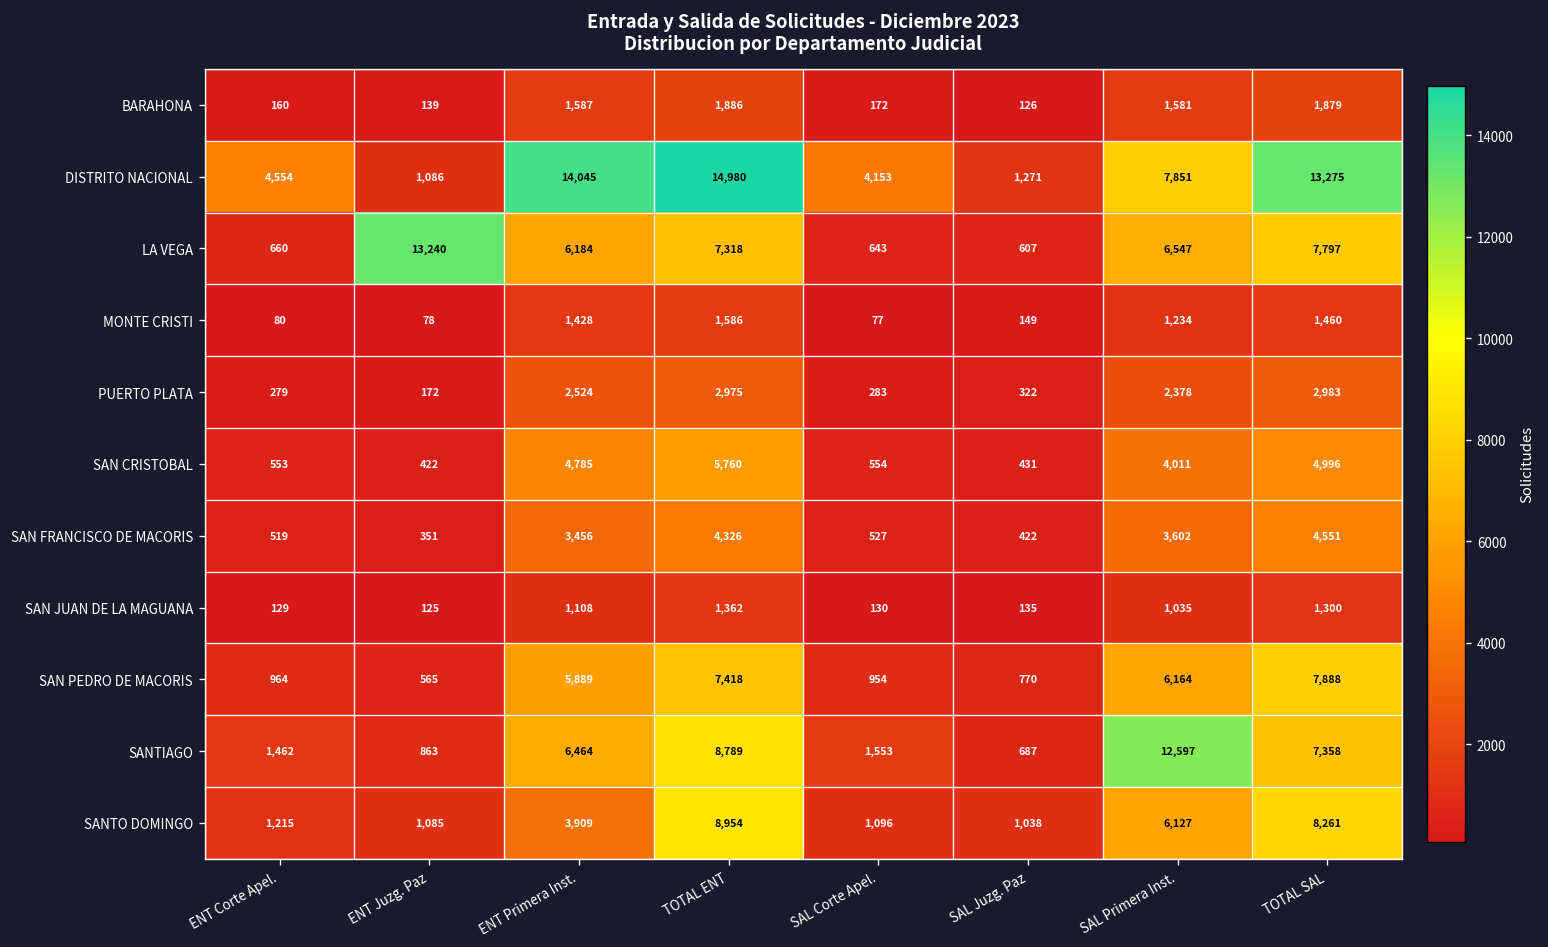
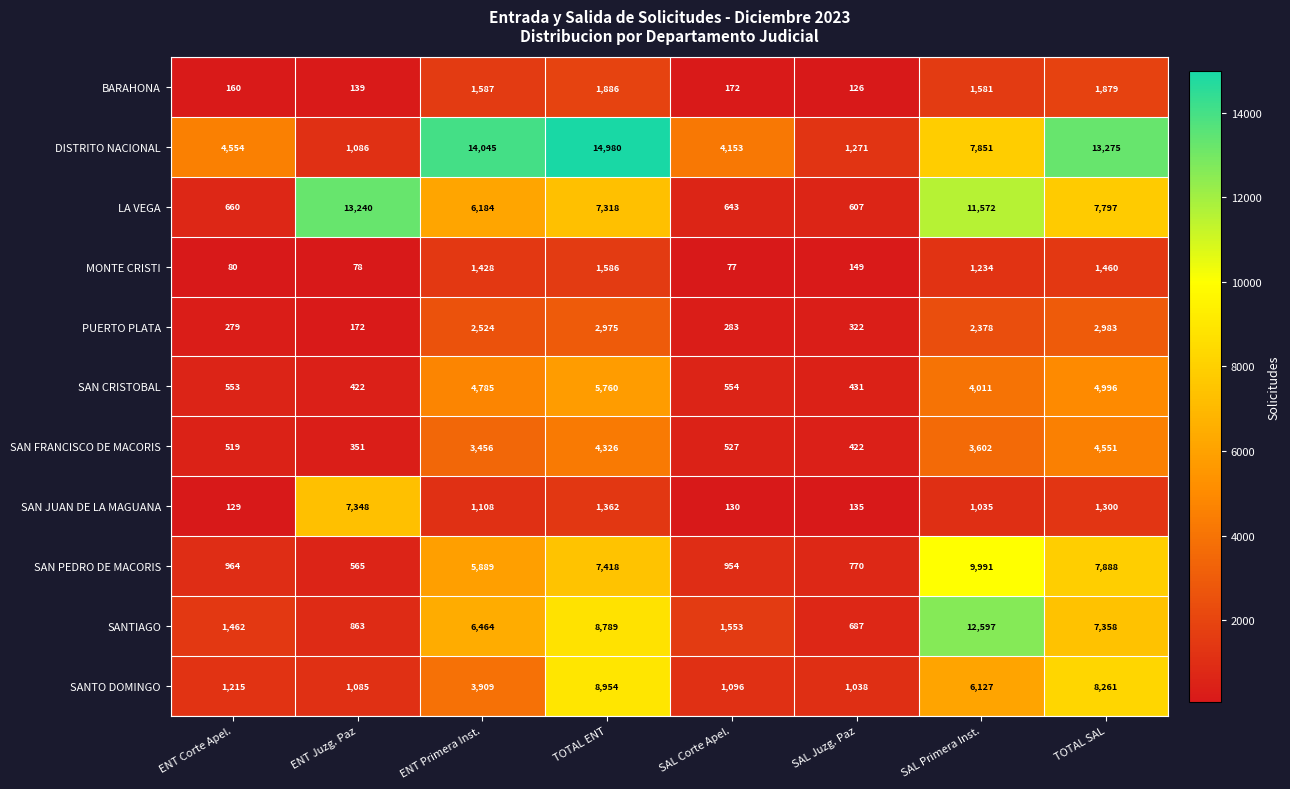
LA VEGA, SAL Primera Inst.: 6,547 -> 11,572
SAN JUAN DE LA MAGUANA, ENT Juzg. Paz: 125 -> 7,348
SAN PEDRO DE MACORIS, SAL Primera Inst.: 6,164 -> 9,991
